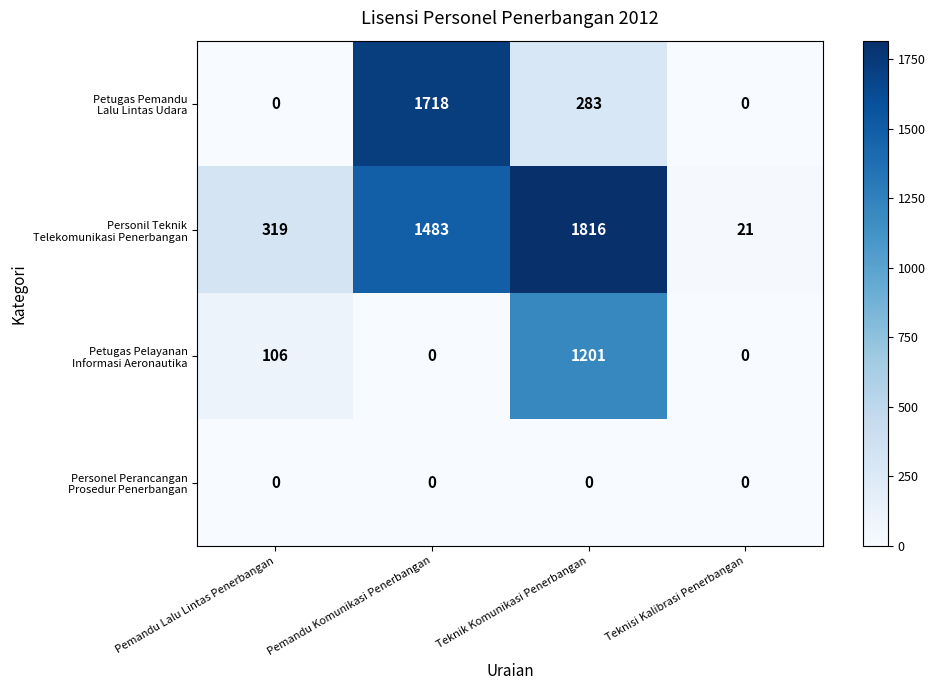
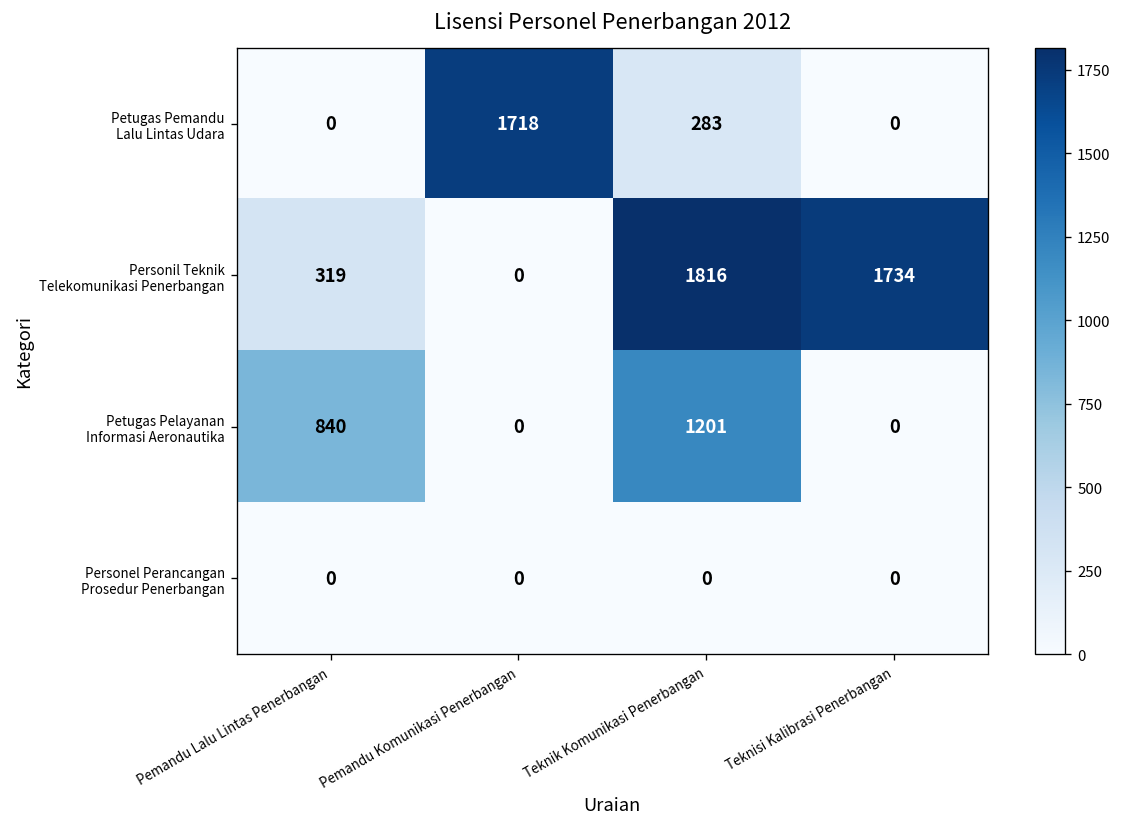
Personil Teknik Telekomunikasi Penerbangan, Pemandu Komunikasi Penerbangan: 1483 -> 0
Personil Teknik Telekomunikasi Penerbangan, Teknisi Kalibrasi Penerbangan: 21 -> 1734
Petugas Pelayanan Informasi Aeronautika, Pemandu Lalu Lintas Penerbangan: 106 -> 840
